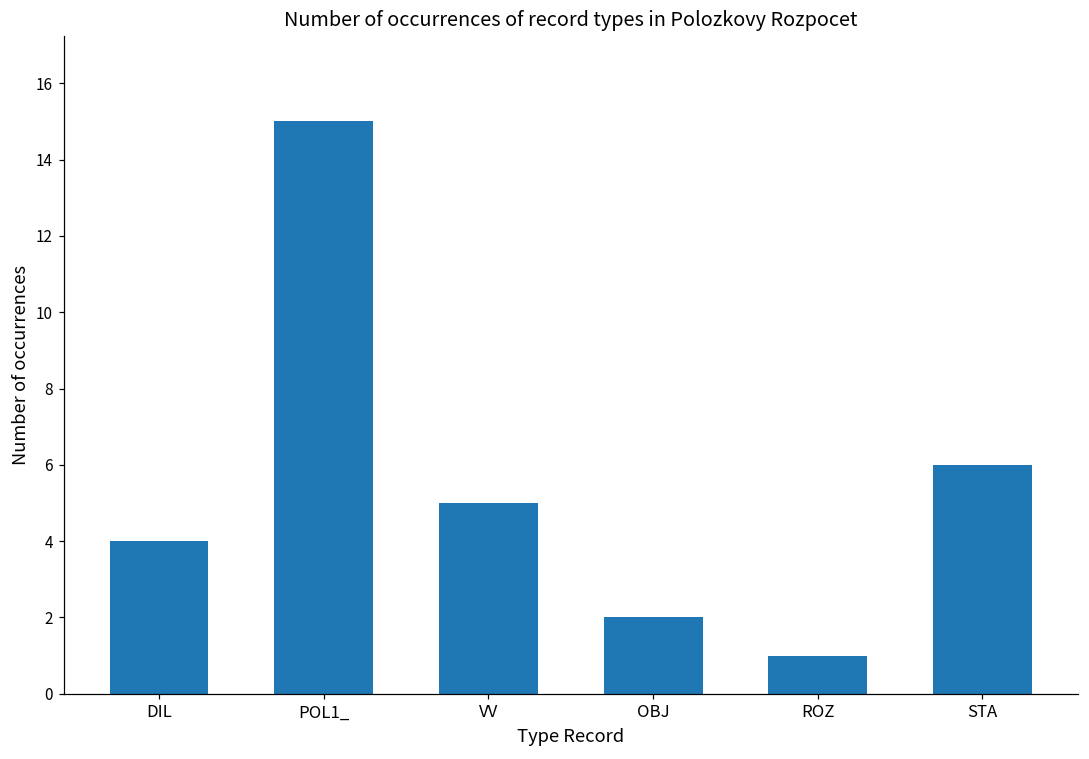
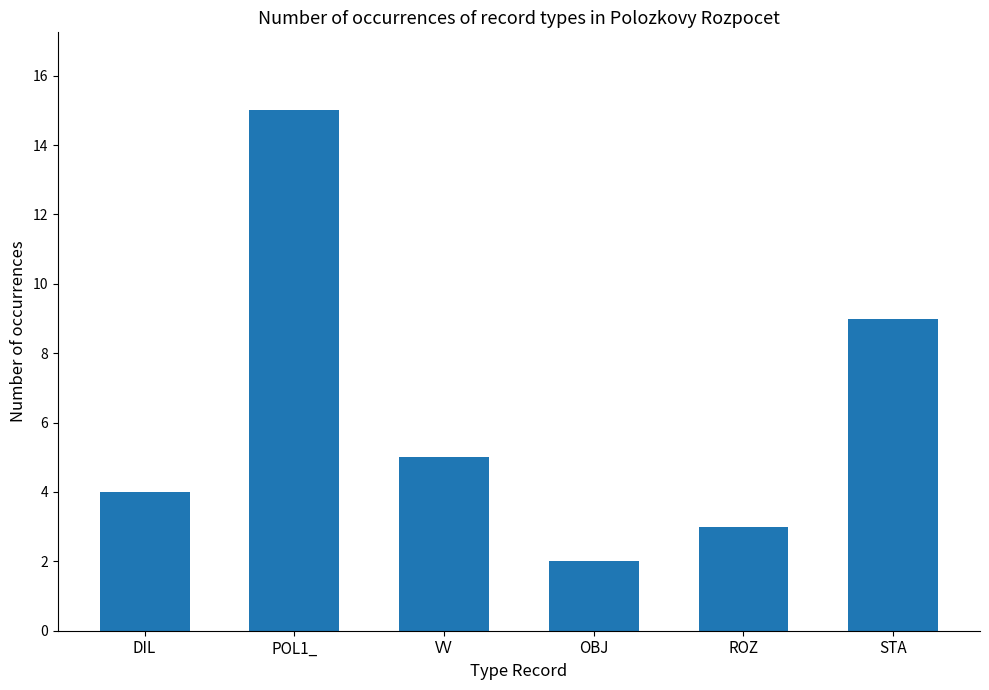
ROZ: 1 -> 3
STA: 6 -> 9
